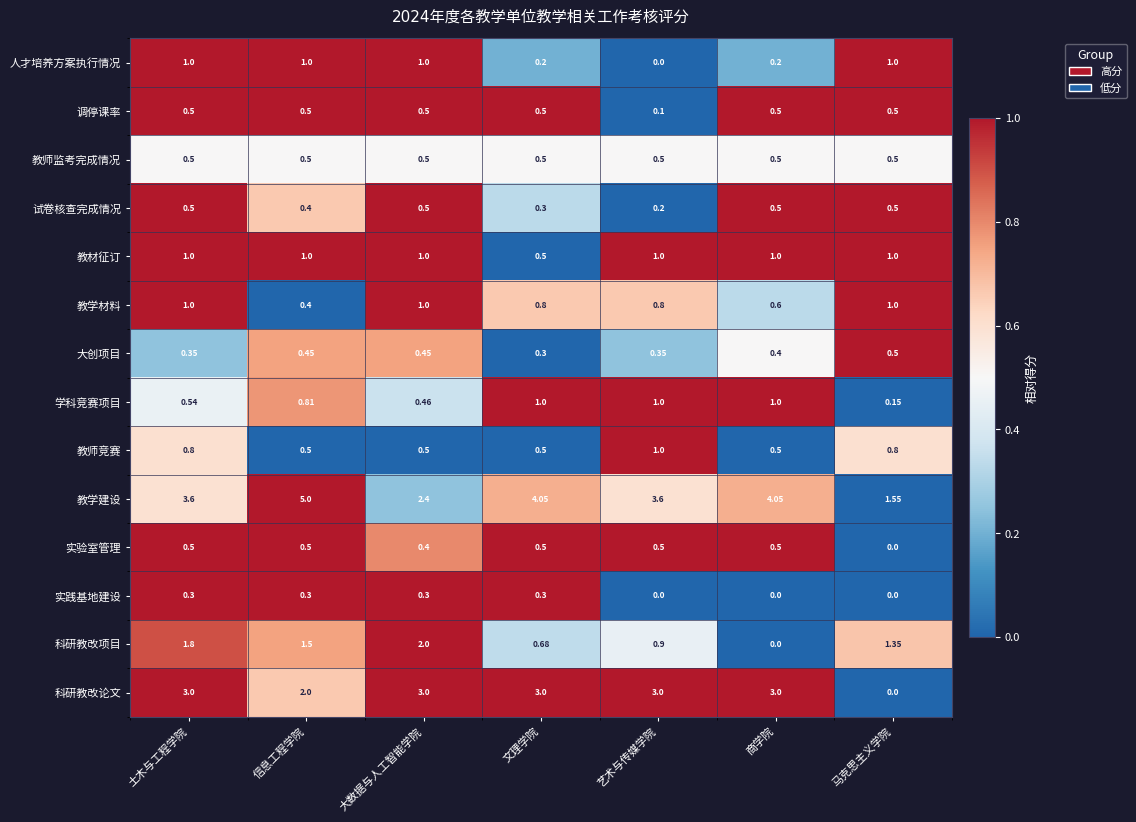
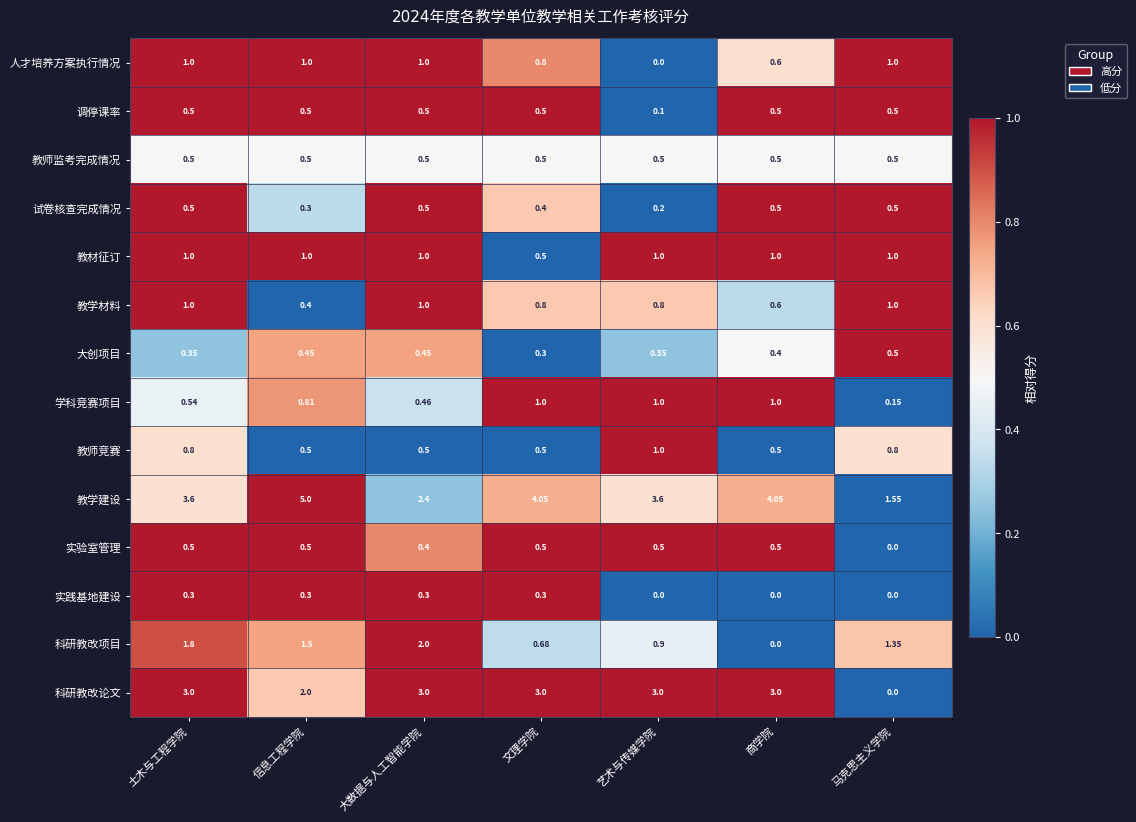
人才培养方案执行情况, 文理学院: 0.2 -> 0.8
人才培养方案执行情况, 商学院: 0.2 -> 0.6
试卷核查完成情况, 信息工程学院: 0.4 -> 0.3
试卷核查完成情况, 文理学院: 0.3 -> 0.4
